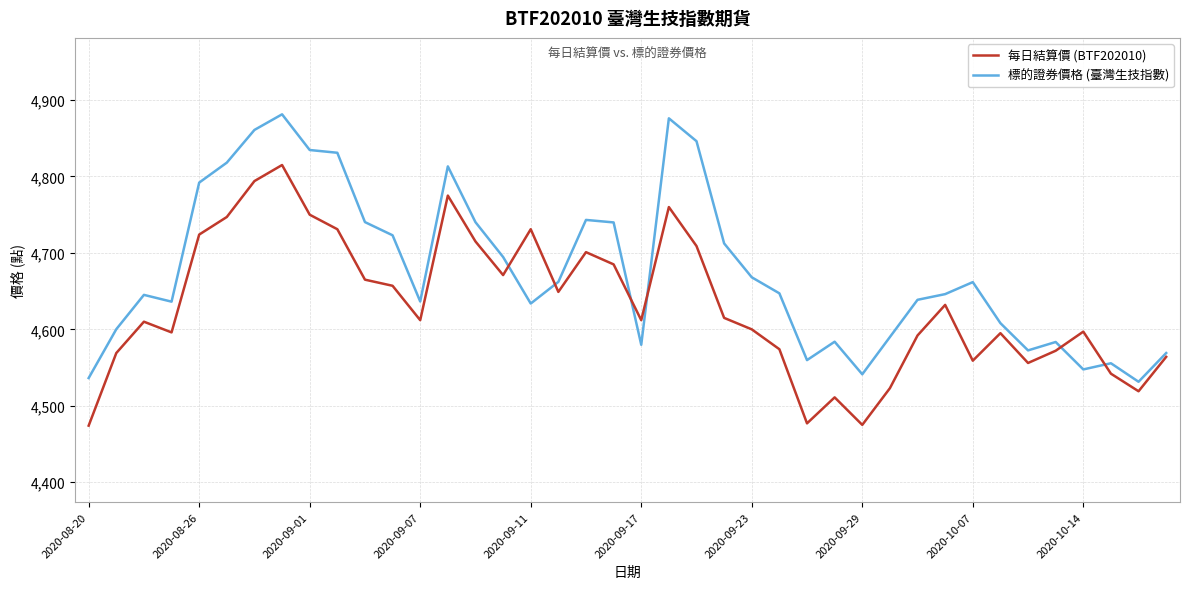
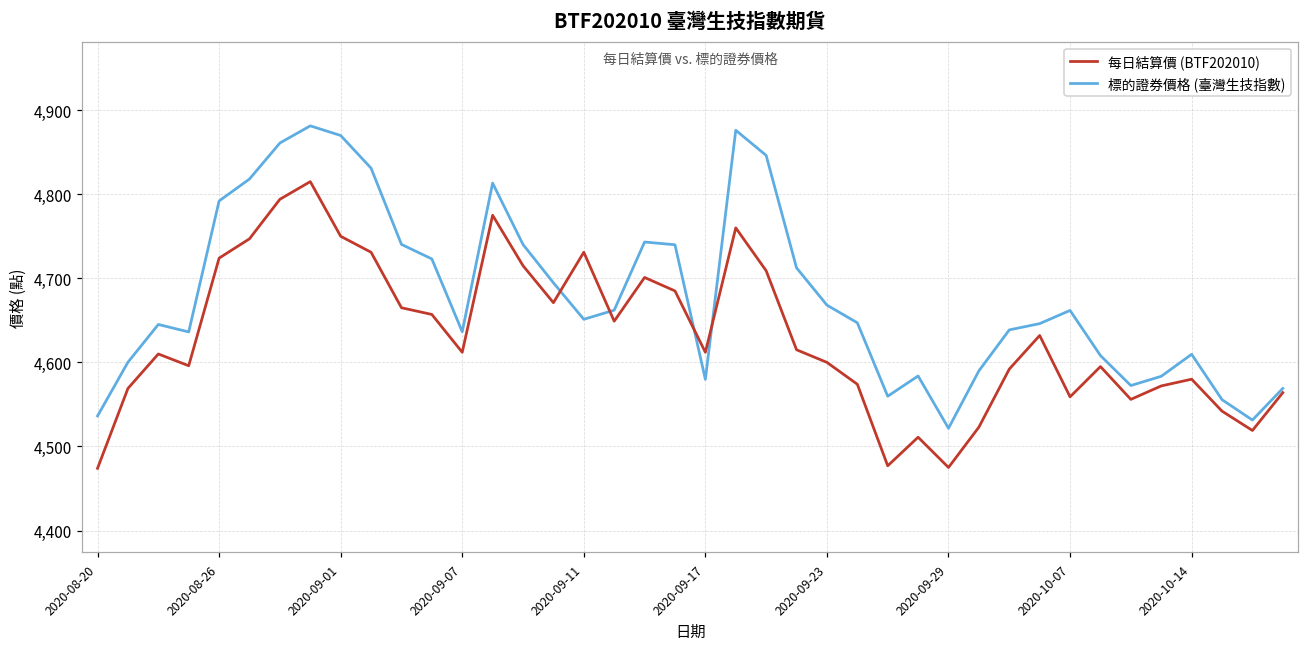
標的證券價格 (臺灣生技指數), 2020-09-01: 4,830 -> 4,870
標的證券價格 (臺灣生技指數), 2020-09-11: 4,630 -> 4,650
標的證券價格 (臺灣生技指數), 2020-09-29: 4,540 -> 4,520
每日結算價 (BTF202010), 2020-10-14: 4,600 -> 4,580
標的證券價格 (臺灣生技指數), 2020-10-14: 4,550 -> 4,610
